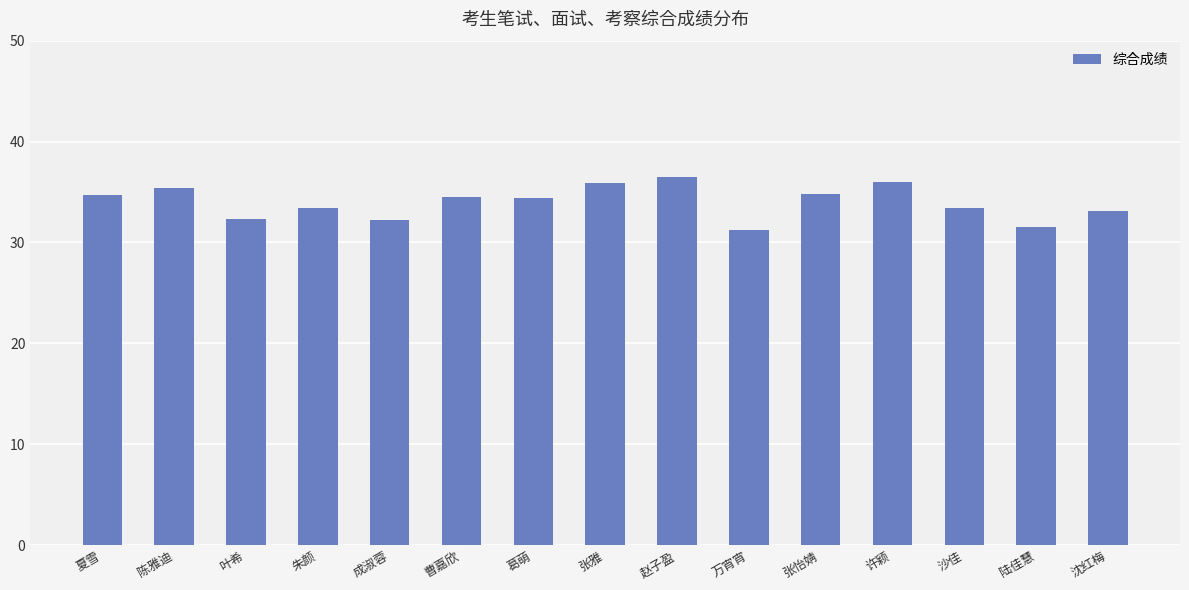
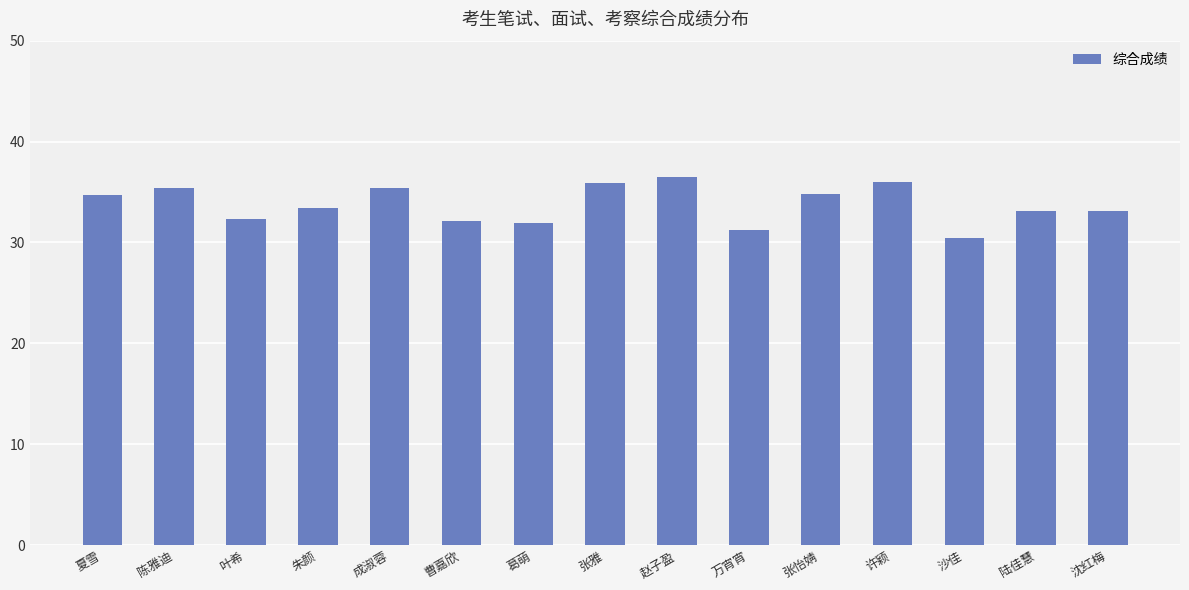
成淑蓉: 32.2 -> 35.4
曹嘉欣: 34.5 -> 32.2
葛萌: 34.4 -> 31.9
沙佳: 33.5 -> 30.4
陆佳慧: 31.5 -> 33.2
